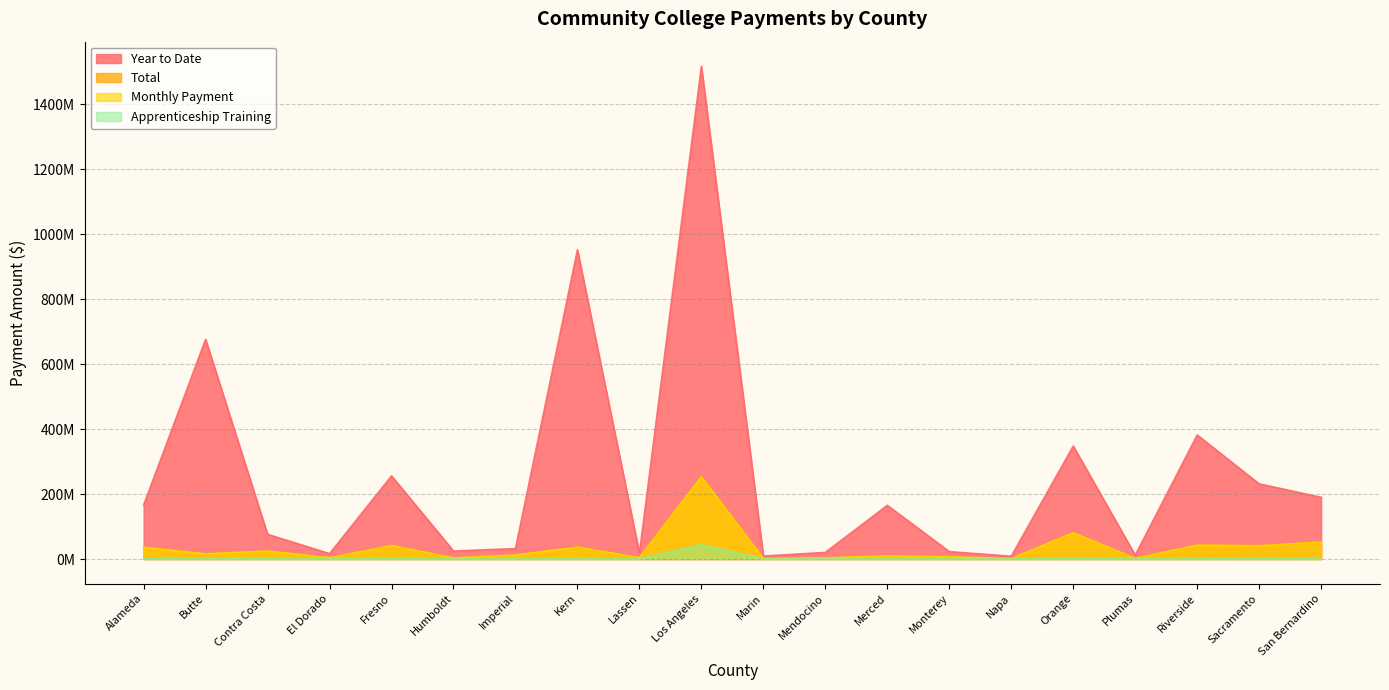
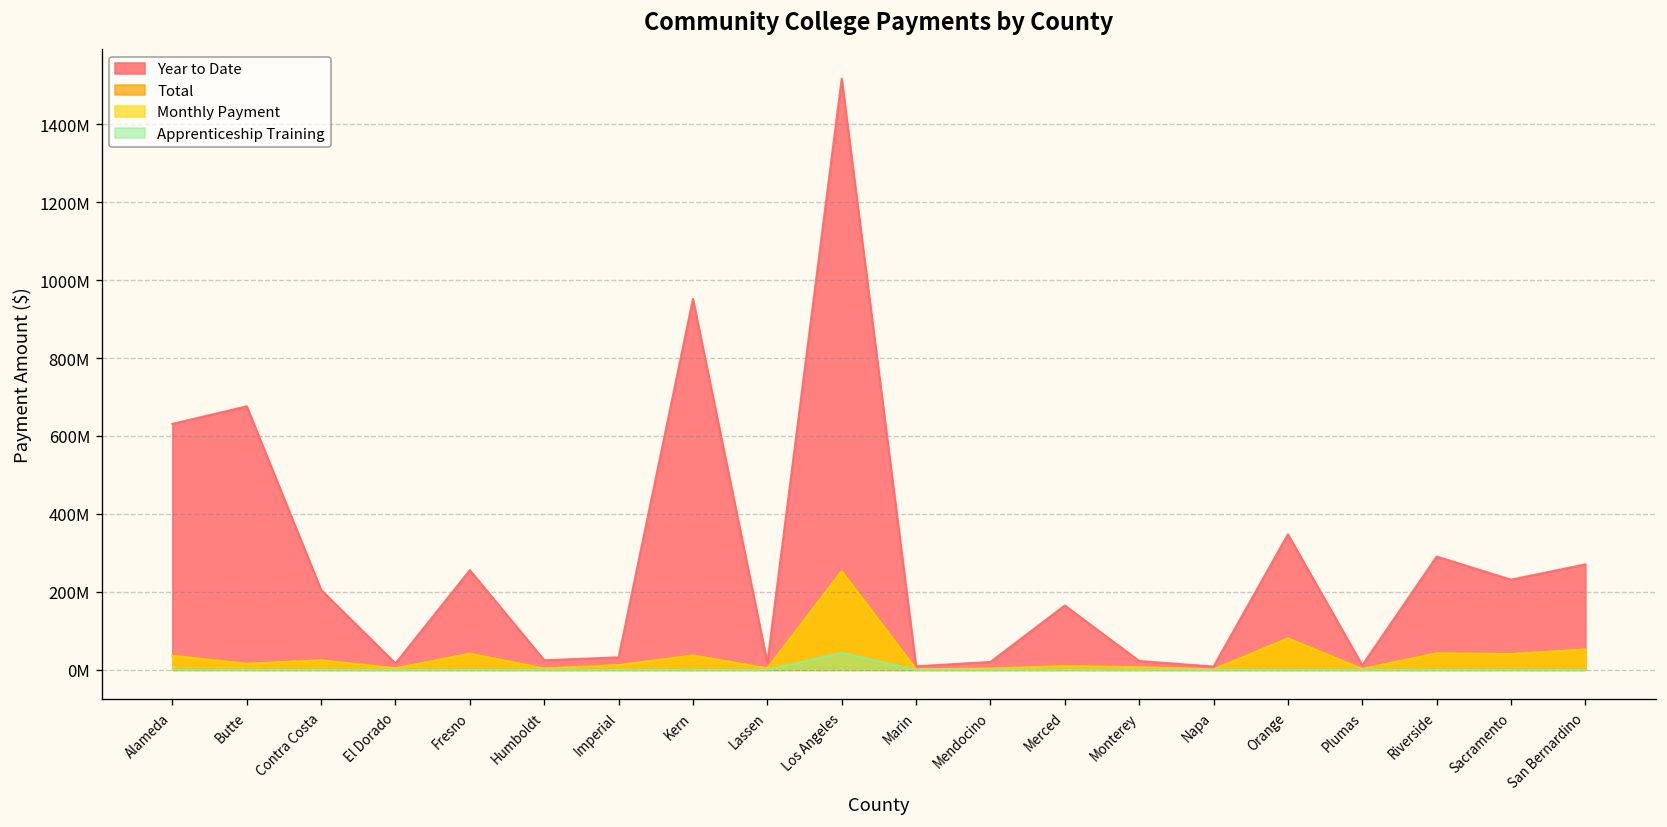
Year to Date, Alameda: 170000000 -> 630000000
Year to Date, Contra Costa: 80000000 -> 210000000
Year to Date, Riverside: 380000000 -> 290000000
Year to Date, San Bernardino: 190000000 -> 270000000
